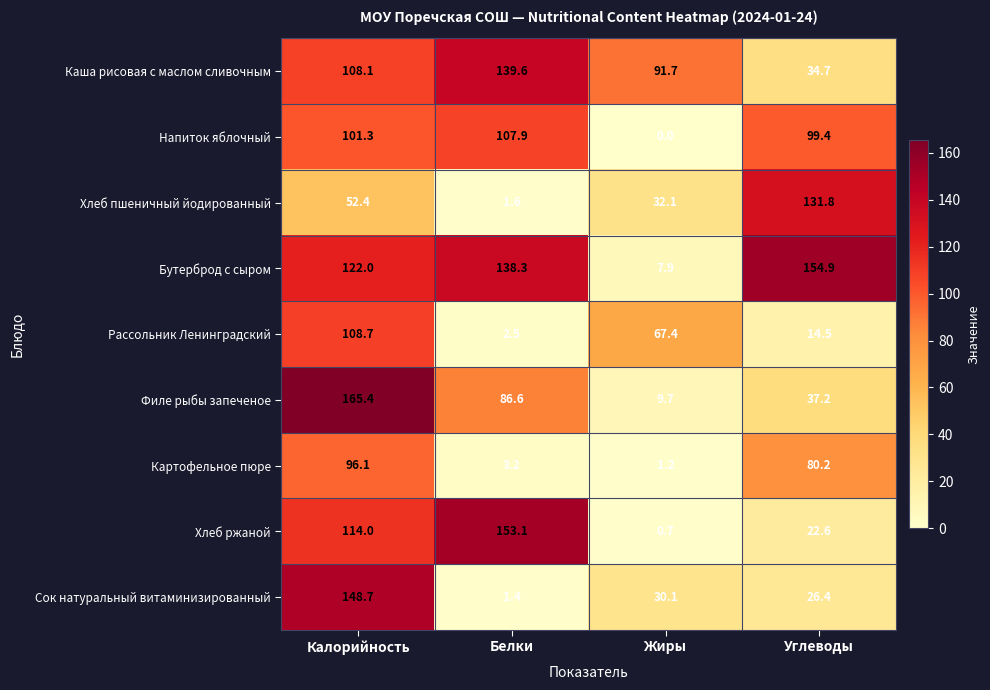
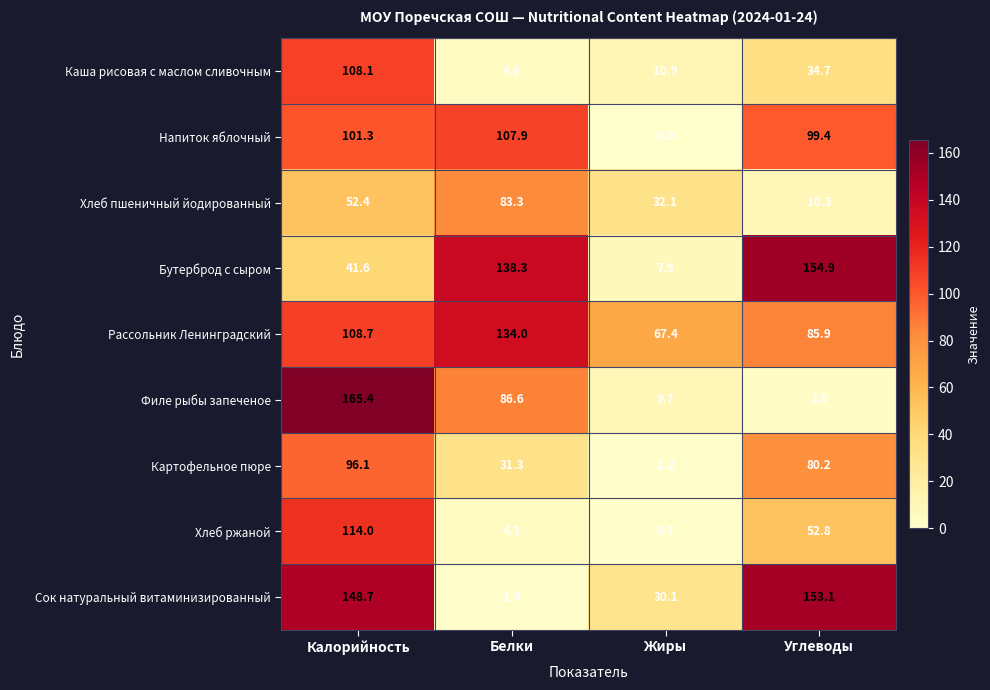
Каша рисовая с маслом сливочным, Белки: 139.6 -> 4.6
Каша рисовая с маслом сливочным, Жиры: 91.7 -> 10.9
Хлеб пшеничный йодированный, Белки: 1.6 -> 83.3
Хлеб пшеничный йодированный, Углеводы: 131.8 -> 10.3
Бутерброд с сыром, Калорийность: 122.0 -> 41.6
Рассольник Ленинградский, Белки: 2.5 -> 134.0
Рассольник Ленинградский, Углеводы: 14.5 -> 85.9
Филе рыбы запеченое, Углеводы: 37.2 -> 3.8
Картофельное пюре, Белки: 3.2 -> 31.3
Хлеб ржаной, Белки: 153.1 -> 4.3
Хлеб ржаной, Углеводы: 22.6 -> 52.8
Сок натуральный витаминизированный, Углеводы: 26.4 -> 153.1
